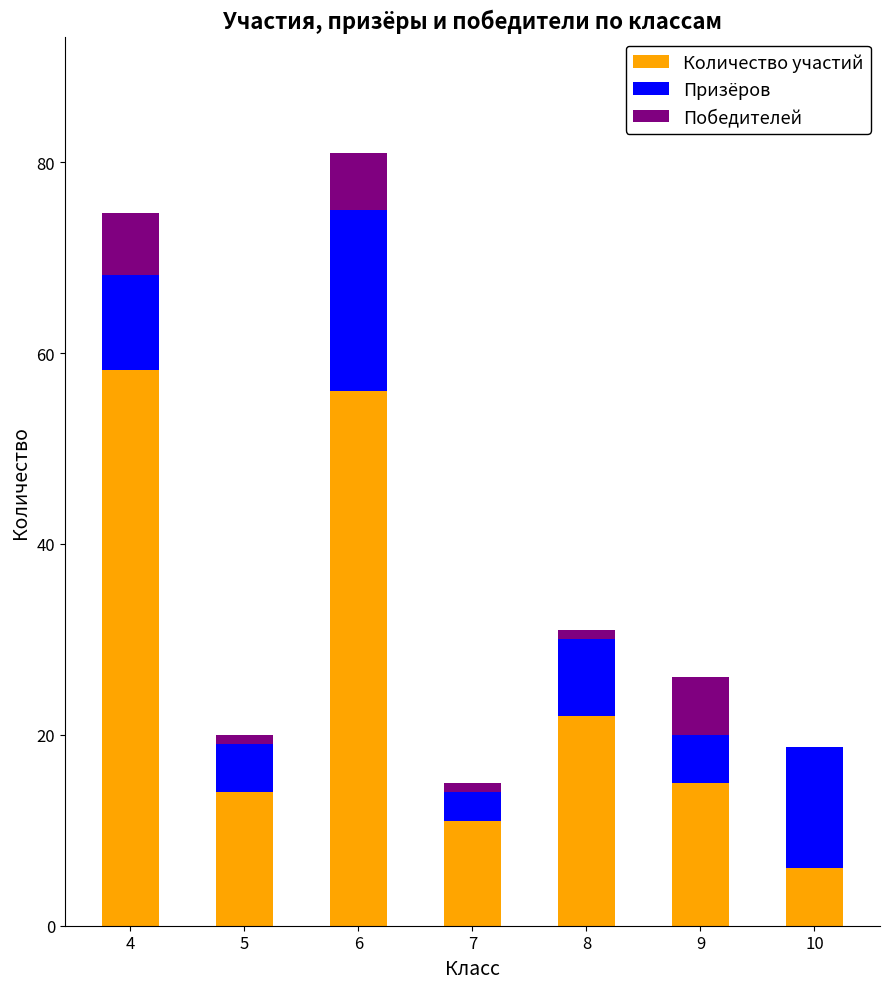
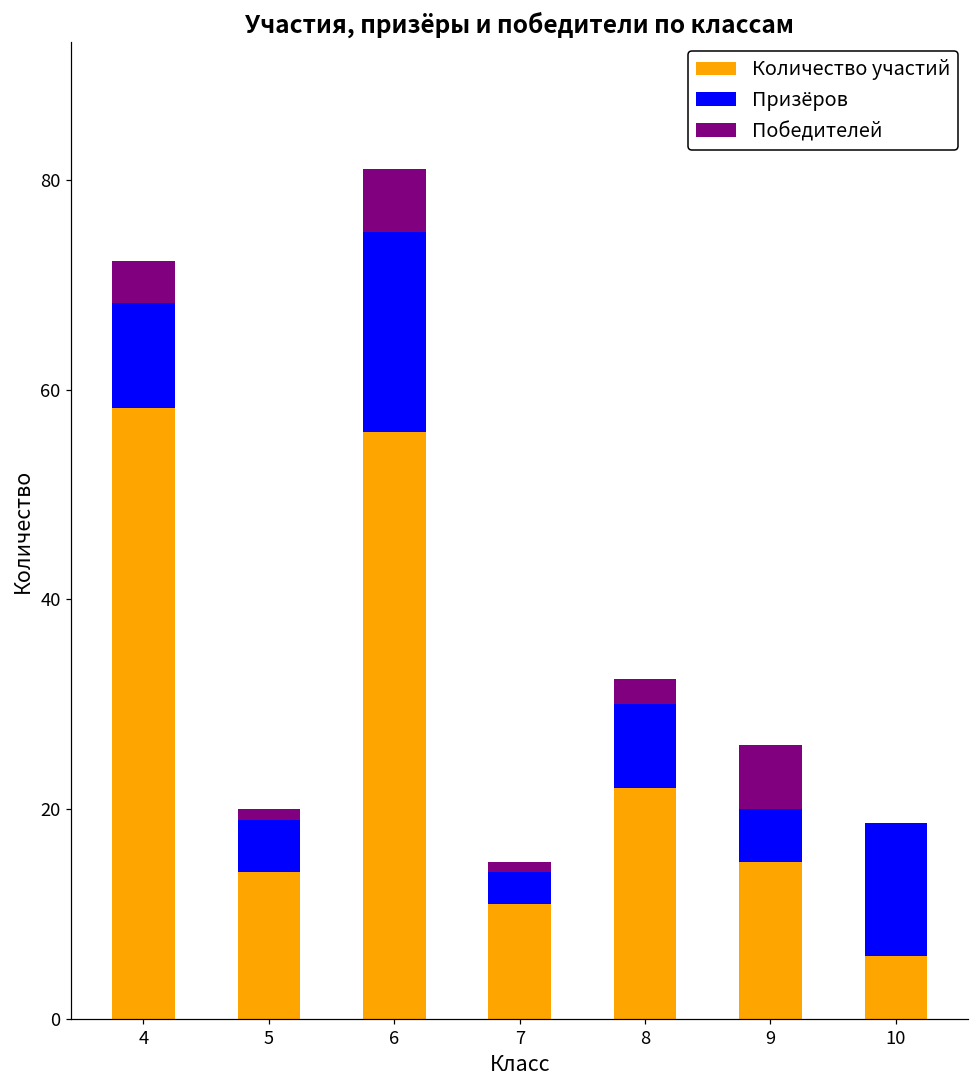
Победителей, 4: 7 -> 4
Победителей, 8: 1 -> 2
